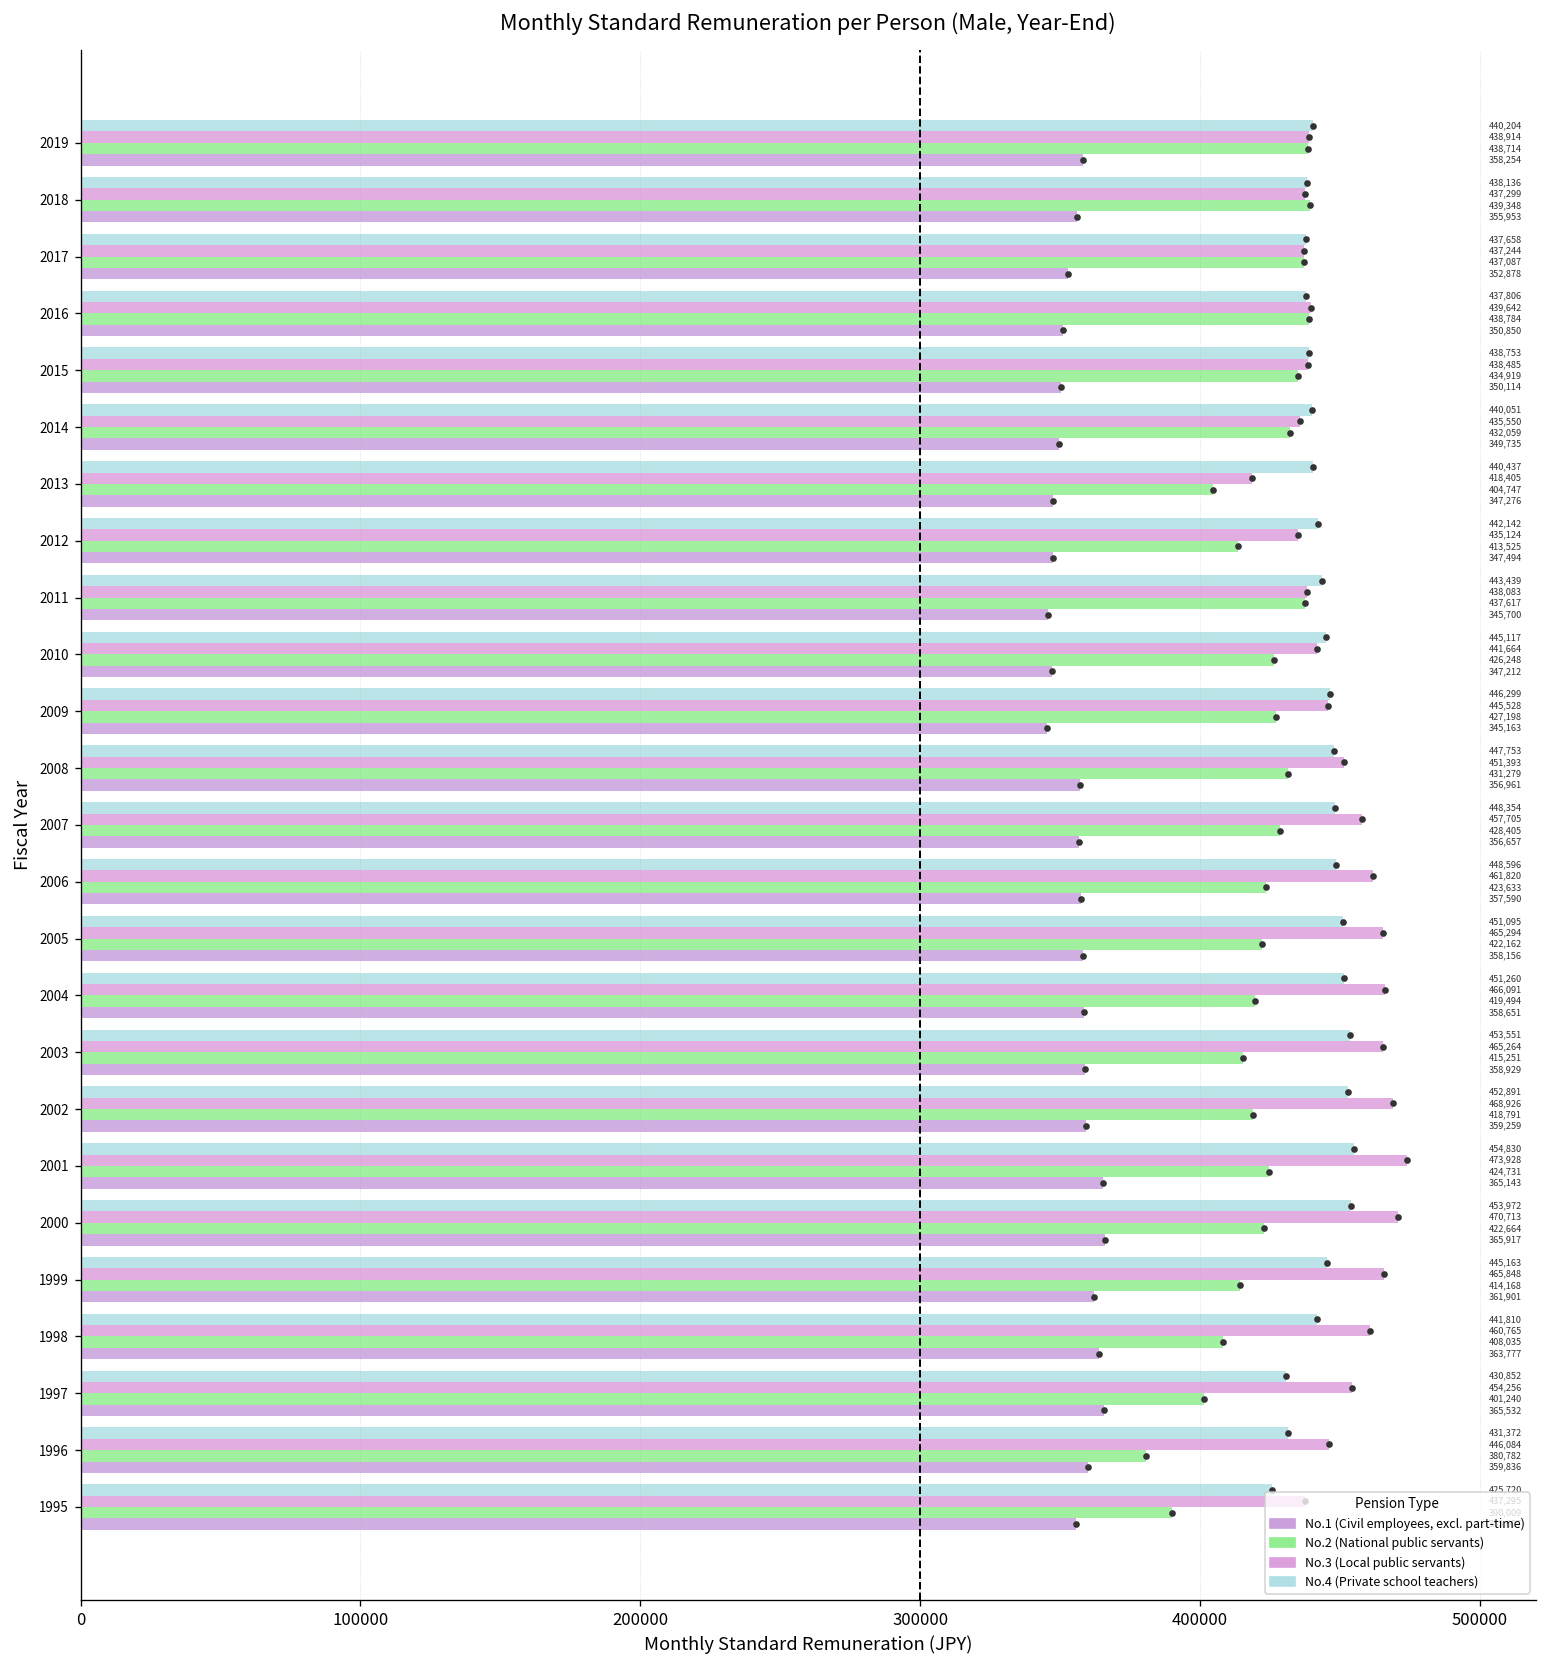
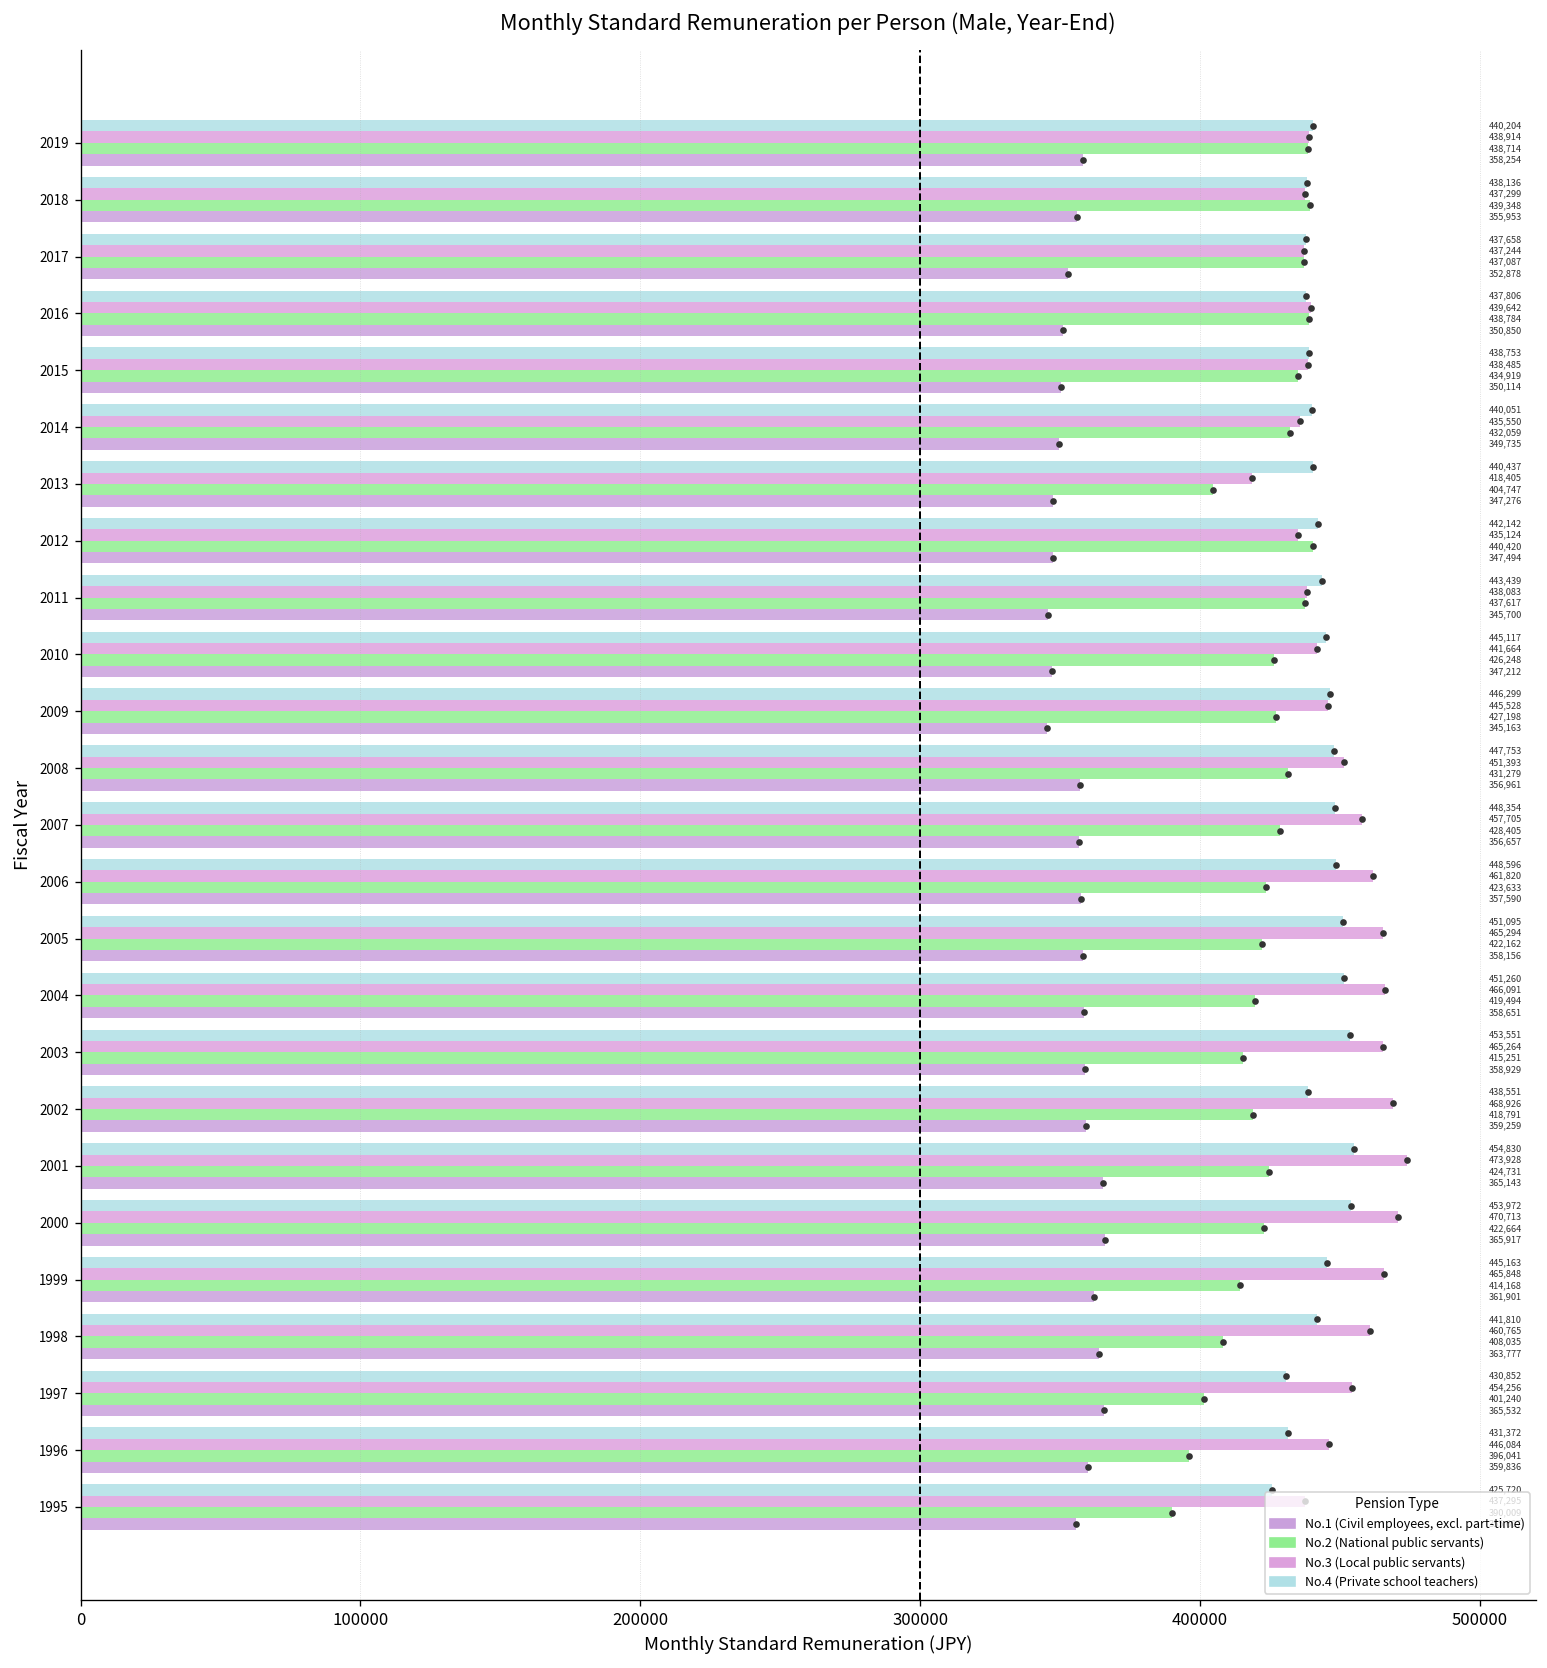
No.2 (National public servants), 2012: 413,525 -> 440,420
No.4 (Private school teachers), 2002: 452,891 -> 438,551
No.2 (National public servants), 1996: 380,782 -> 396,041
